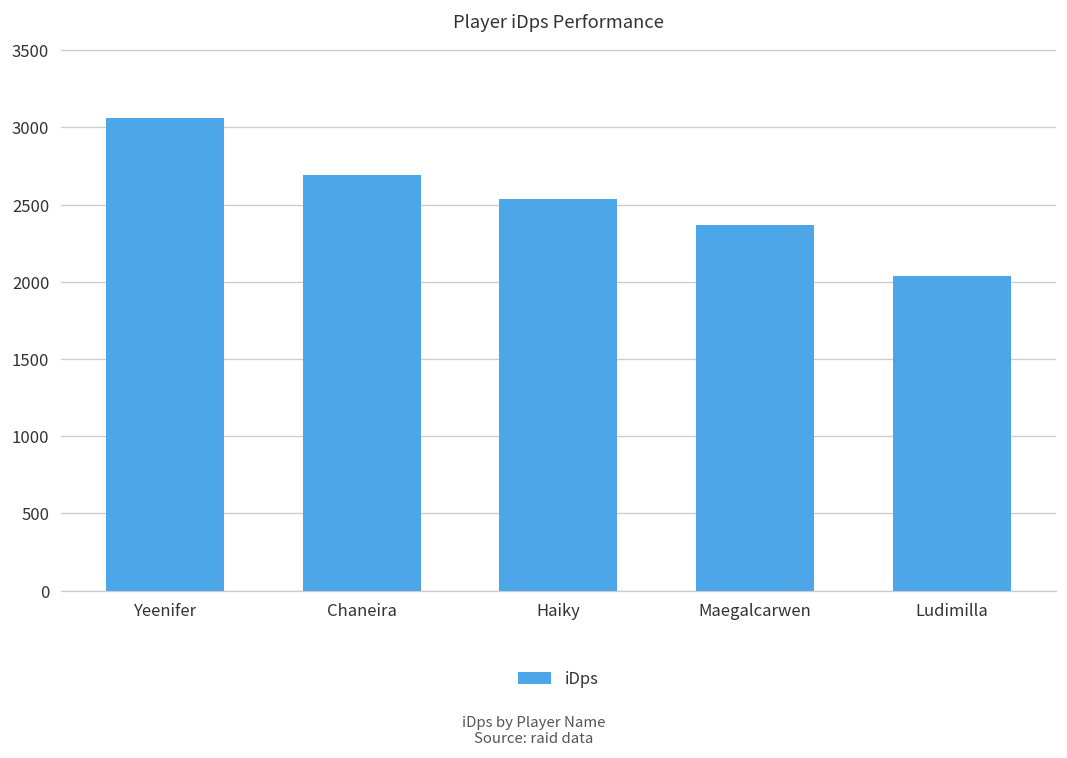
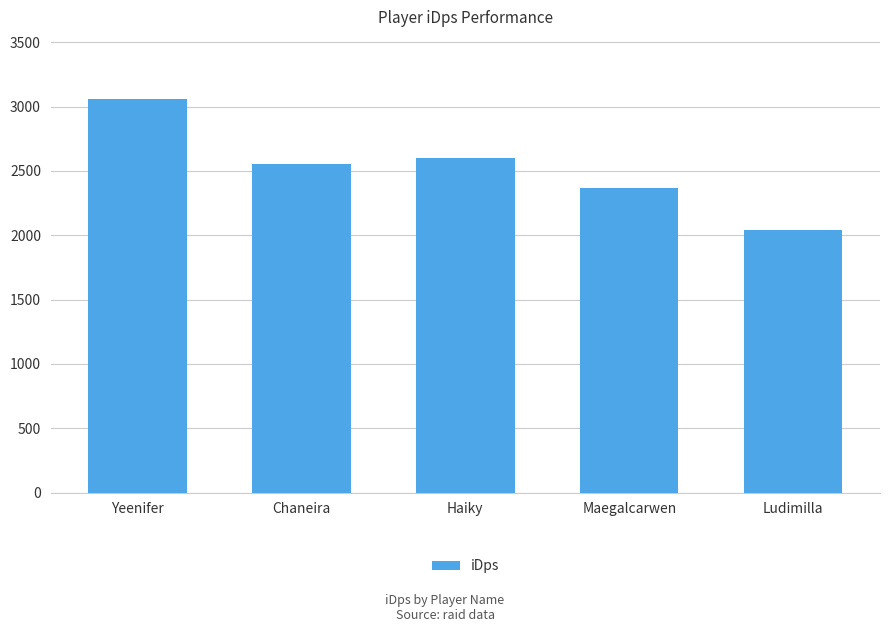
Chaneira: 2690 -> 2550
Haiky: 2540 -> 2600
